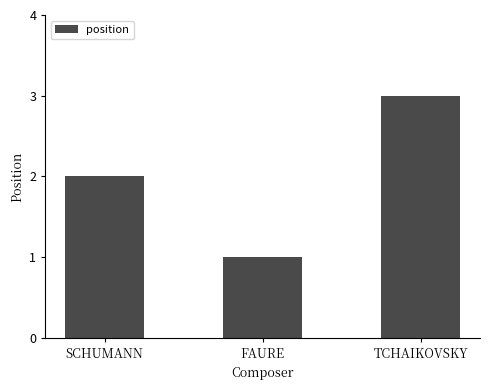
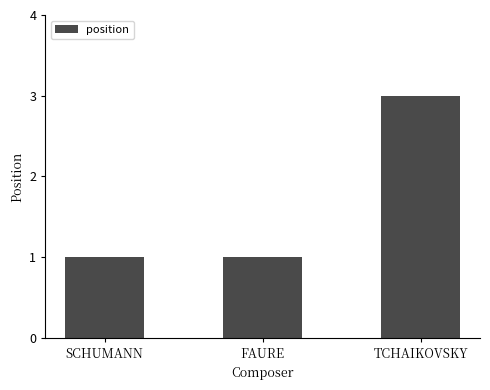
SCHUMANN: 2 -> 1
